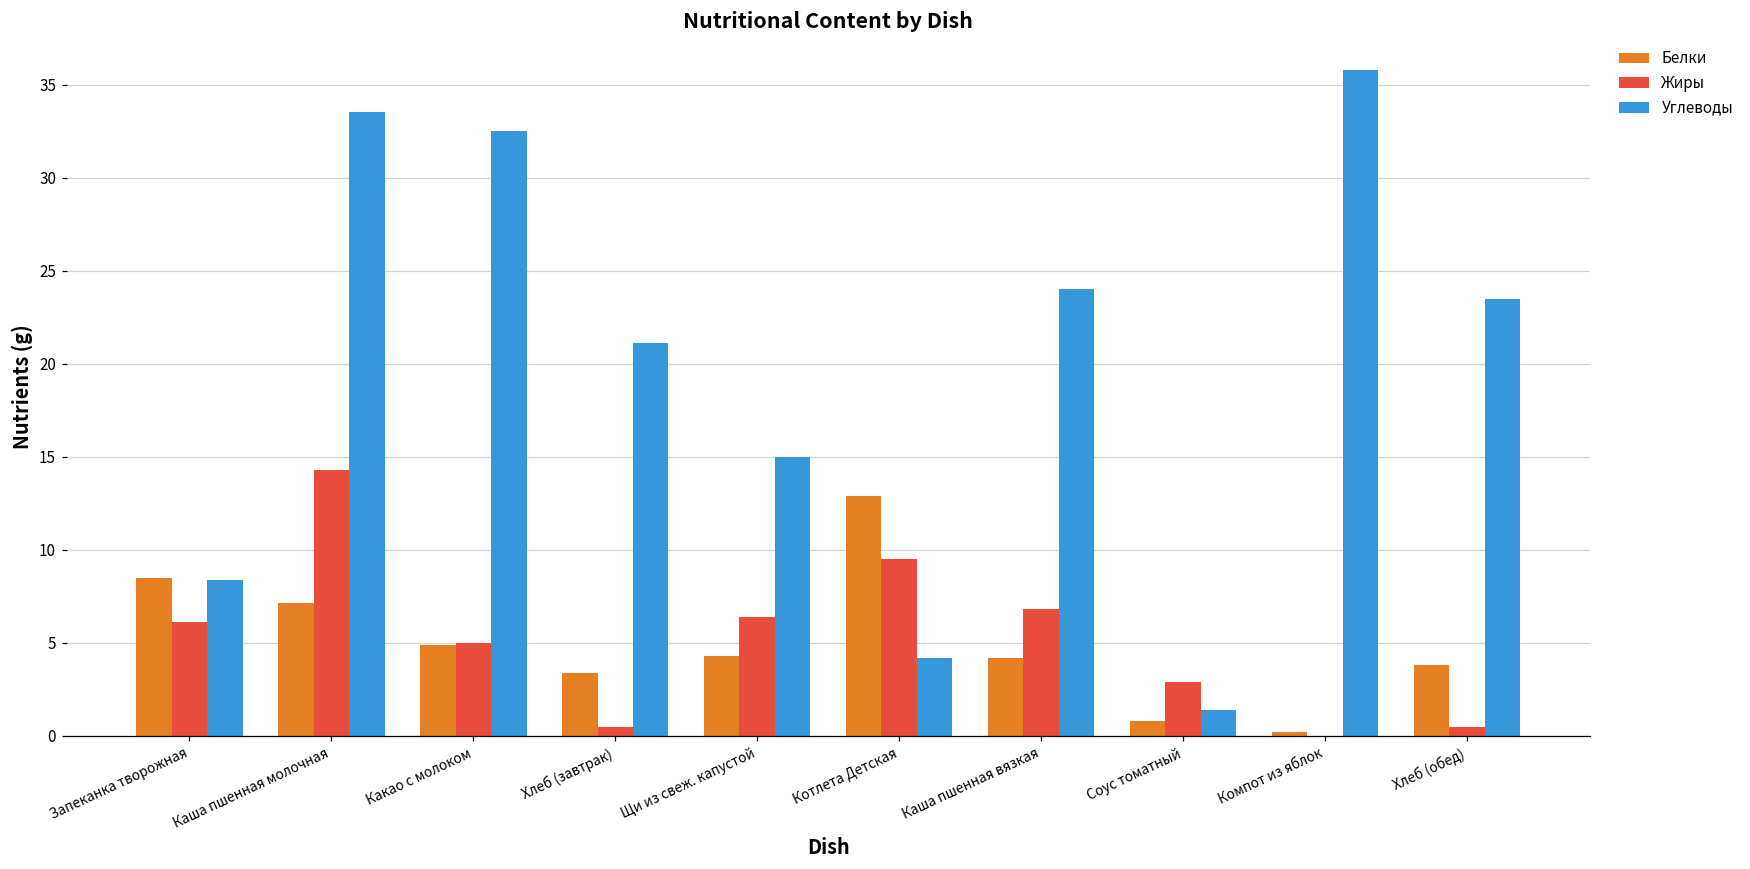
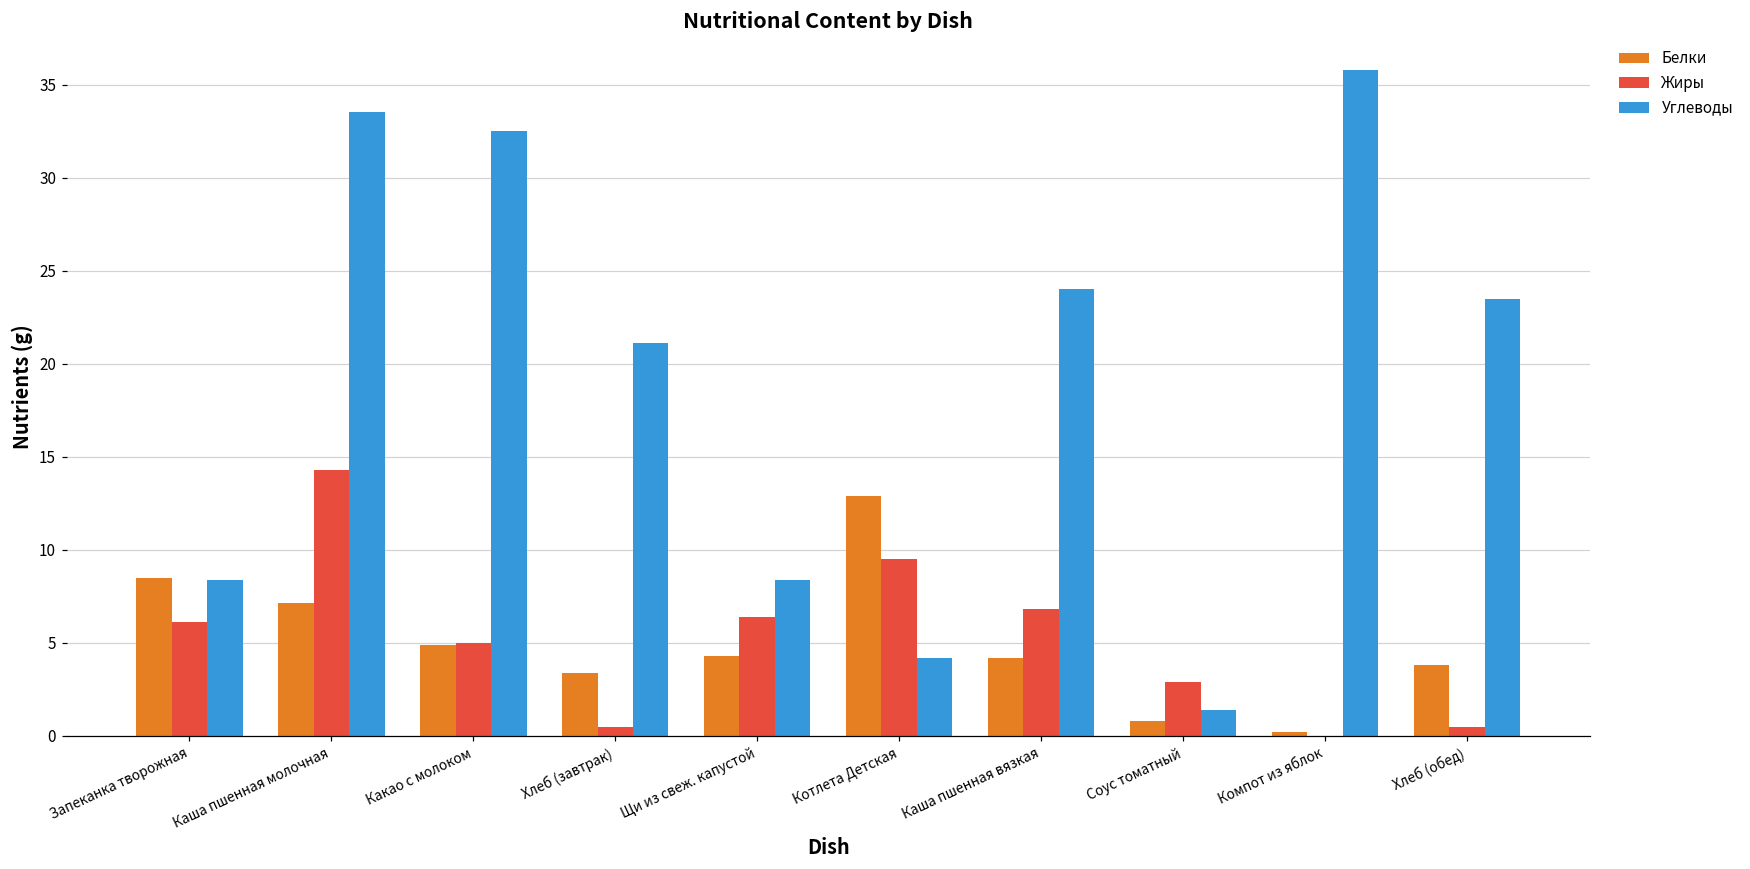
Углеводы, Щи из свеж. капустой: 15.0 -> 8.4
